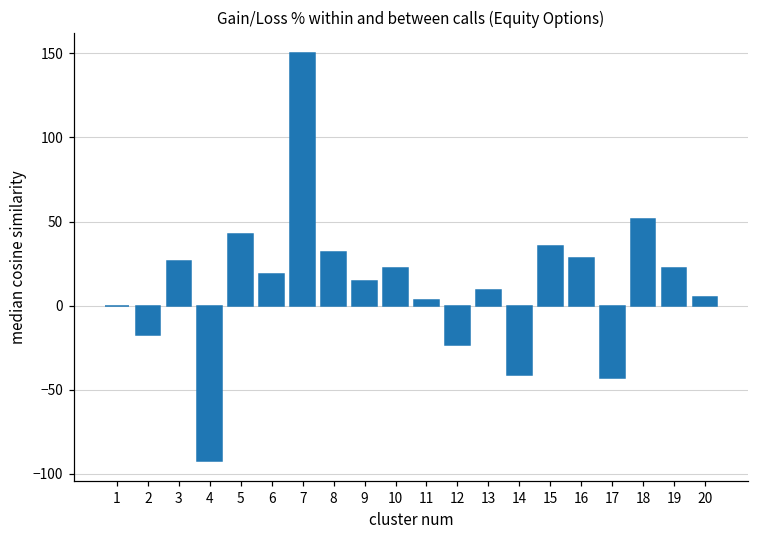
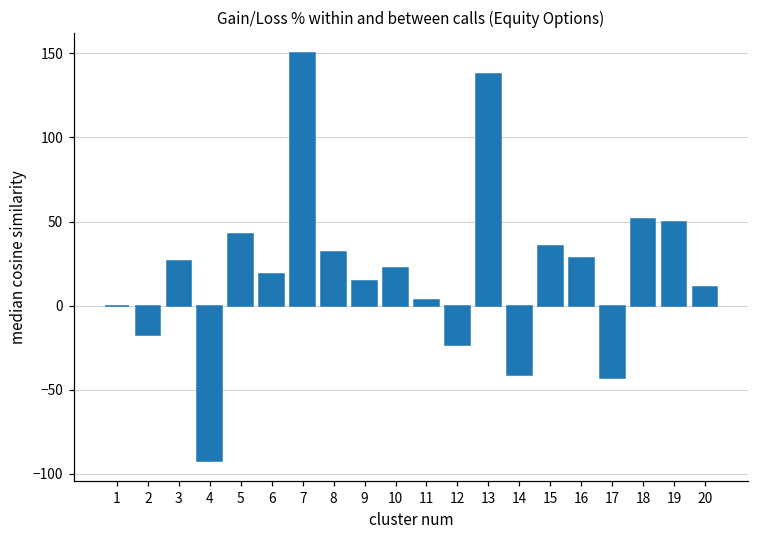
13: 9 -> 138
19: 22 -> 50
20: 5 -> 11
